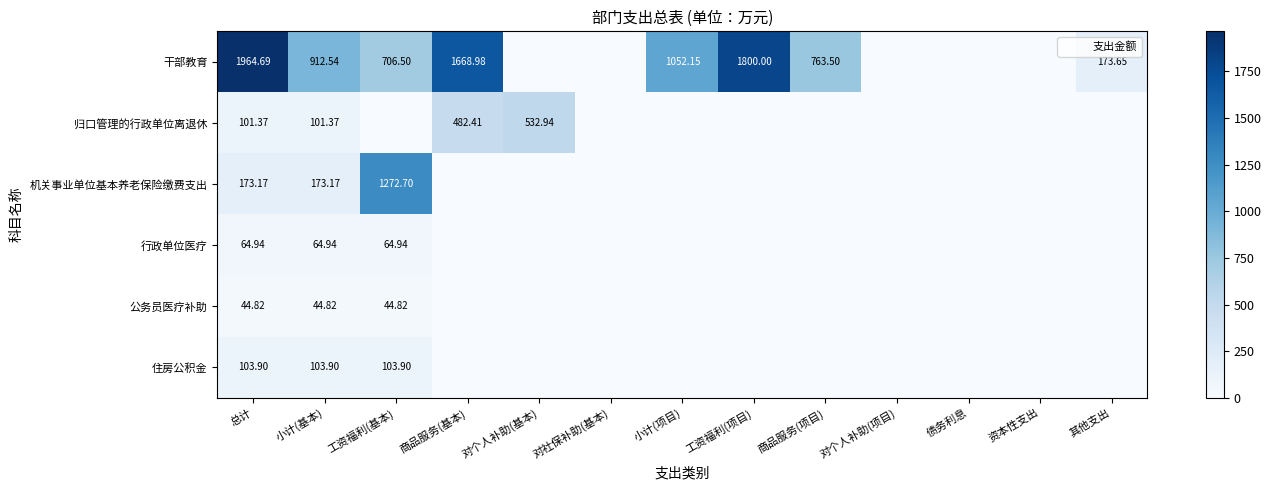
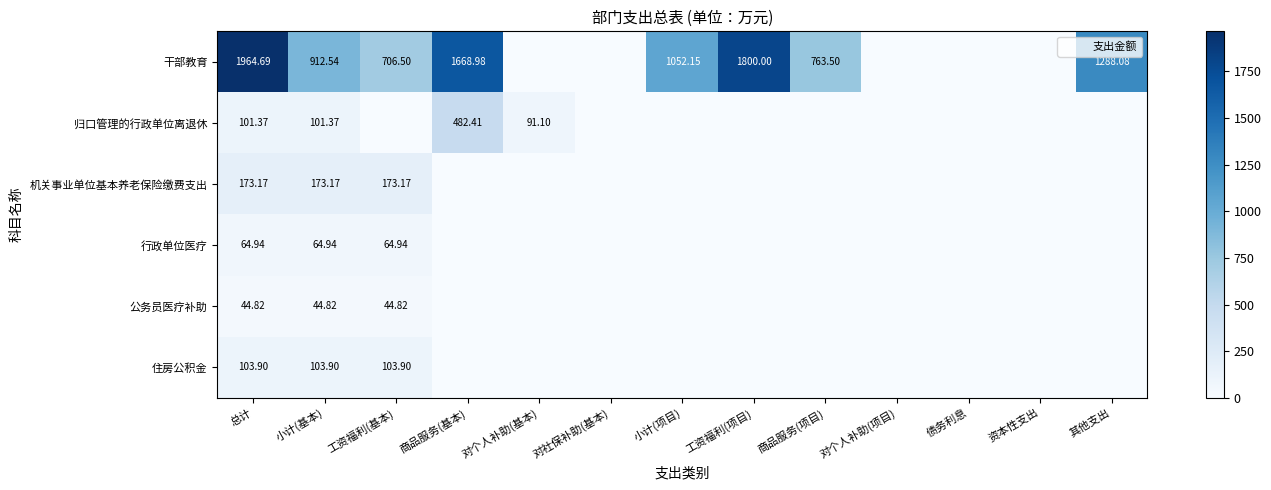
干部教育, 其他支出: 173.65 -> 1288.08
归口管理的行政单位离退休, 对个人补助(基本): 532.94 -> 91.10
机关事业单位基本养老保险缴费支出, 工资福利(基本): 1272.70 -> 173.17
